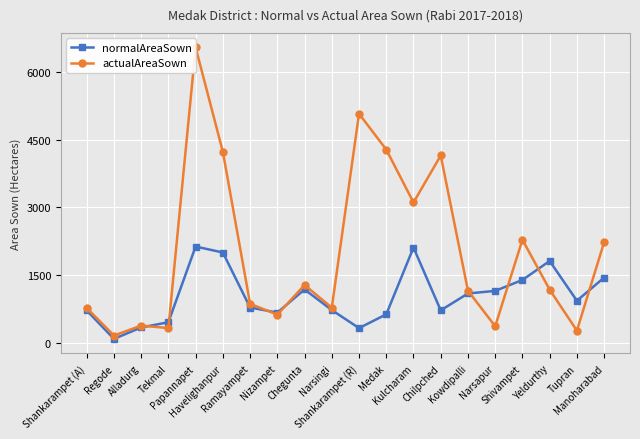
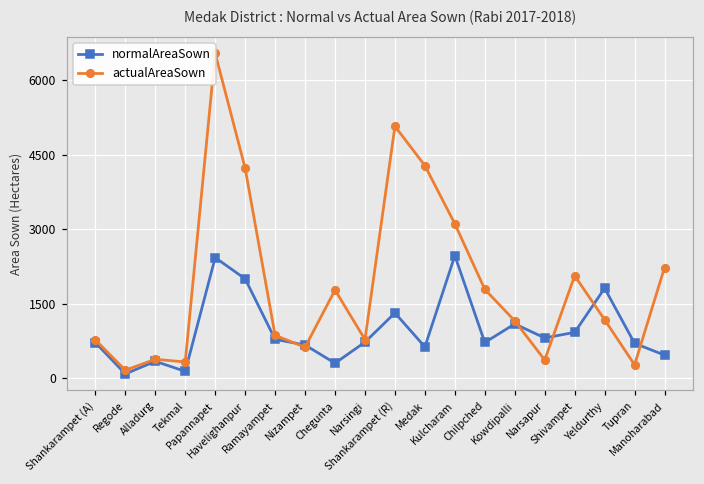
normalAreaSown, Tekmal: 500 -> 100
normalAreaSown, Papannapet: 2100 -> 2400
normalAreaSown, Chegunta: 1200 -> 300
actualAreaSown, Chegunta: 1300 -> 1800
normalAreaSown, Shankarampet (R): 300 -> 1300
normalAreaSown, Kulcharam: 2100 -> 2500
actualAreaSown, Chilpched: 4100 -> 1800
normalAreaSown, Narsapur: 1200 -> 800
normalAreaSown, Shivampet: 1400 -> 900
actualAreaSown, Shivampet: 2300 -> 2100
normalAreaSown, Tupran: 900 -> 700
normalAreaSown, Manoharabad: 1400 -> 500
